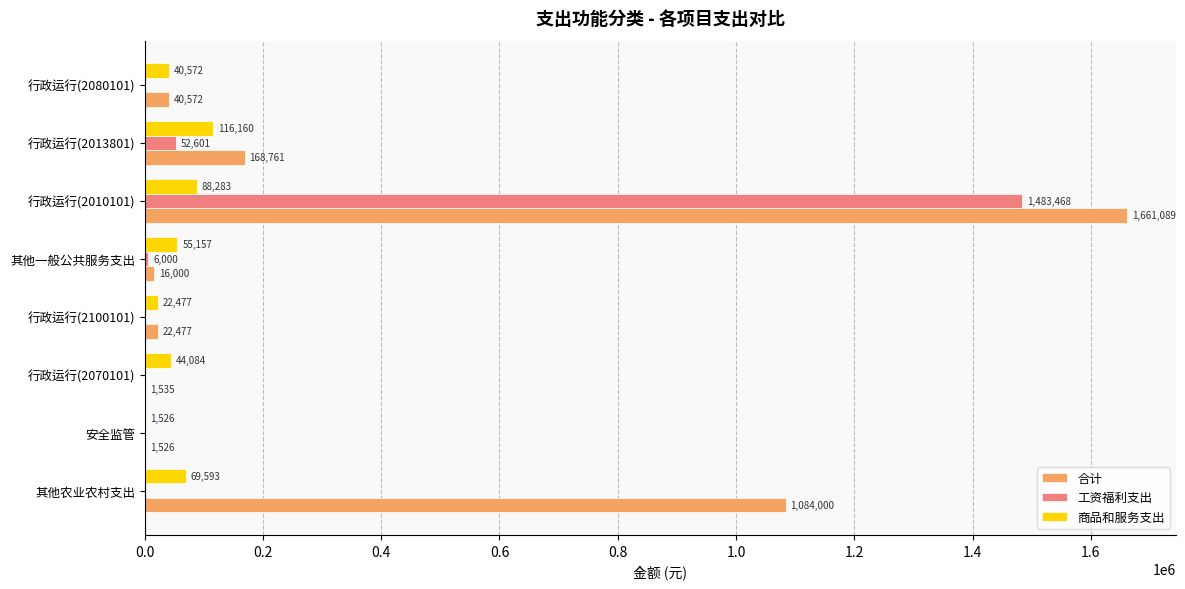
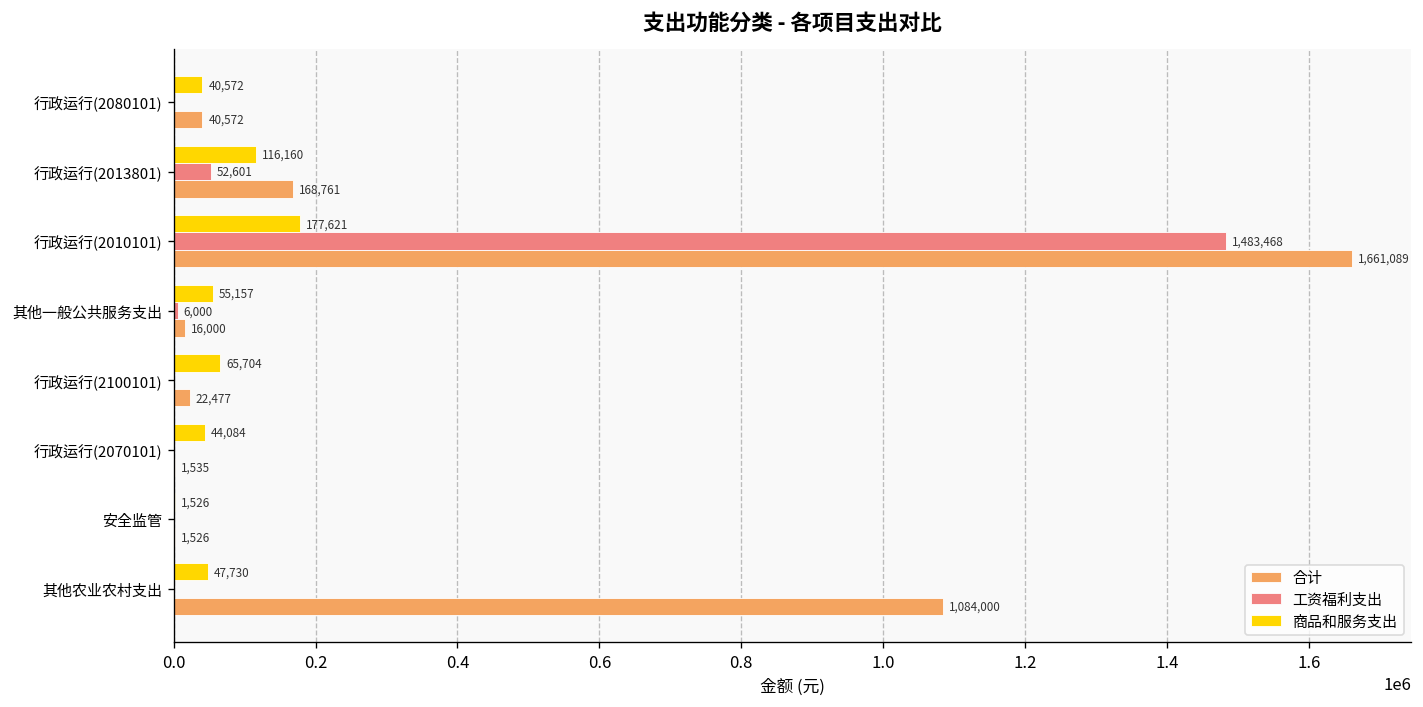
商品和服务支出, 行政运行(2010101): 88,283 -> 177,621
商品和服务支出, 行政运行(2100101): 22,477 -> 65,704
商品和服务支出, 其他农业农村支出: 69,593 -> 47,730
